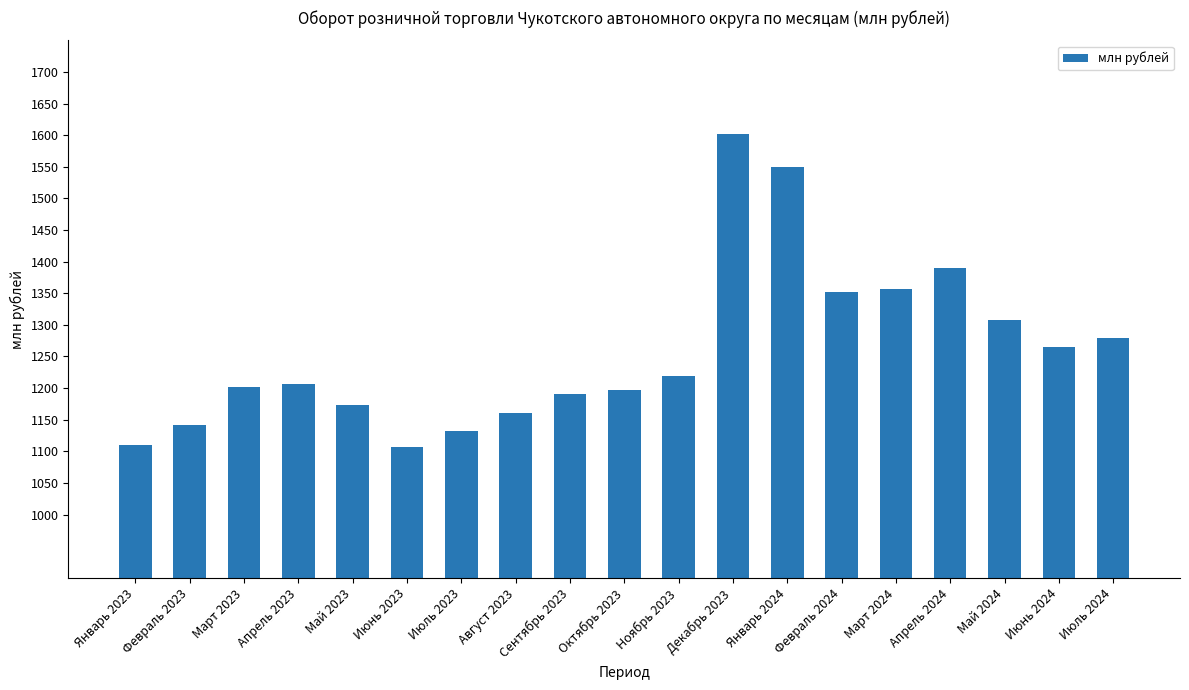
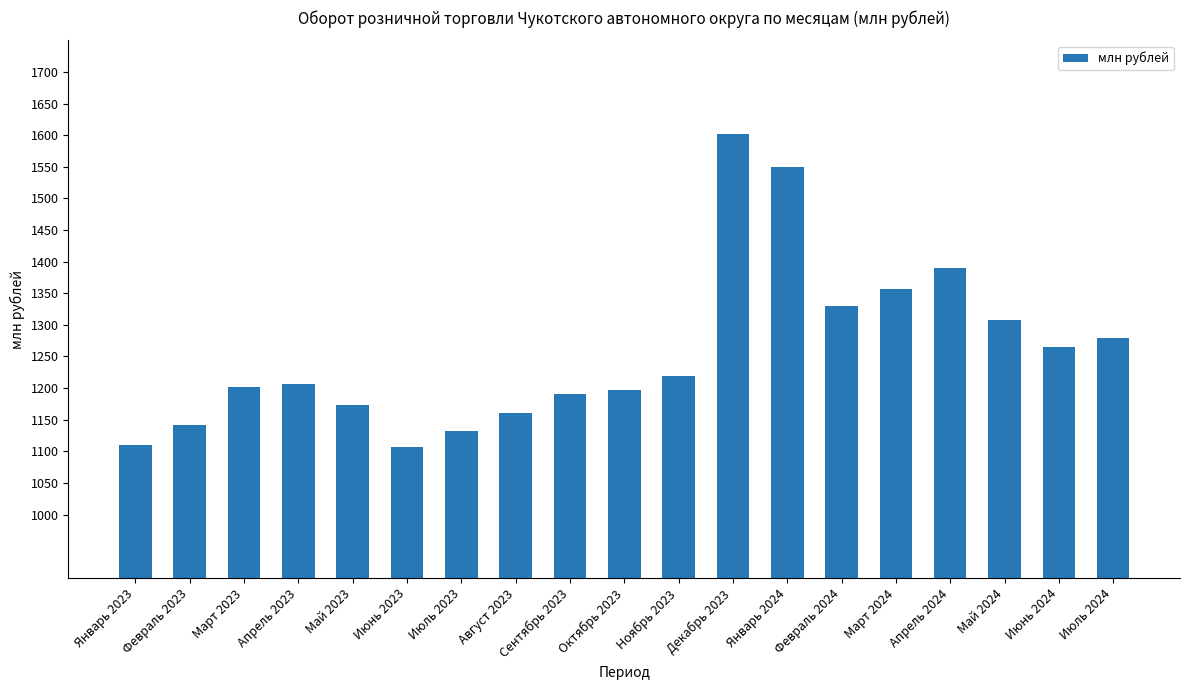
Февраль 2024: 1350 -> 1330
